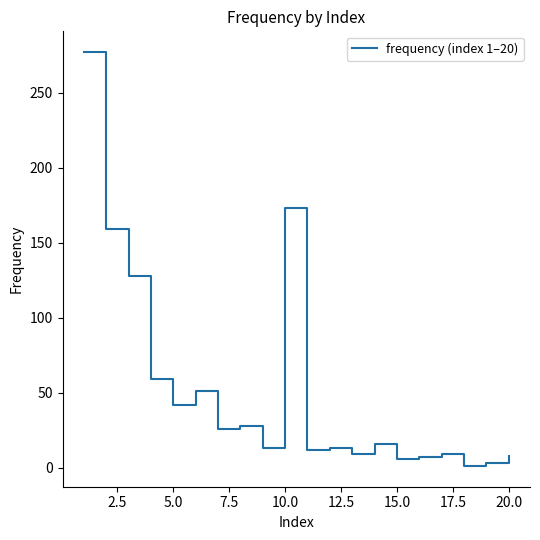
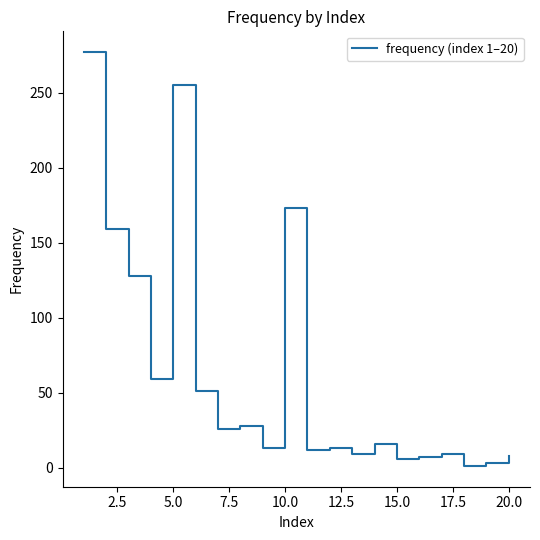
5.0: 42 -> 255
